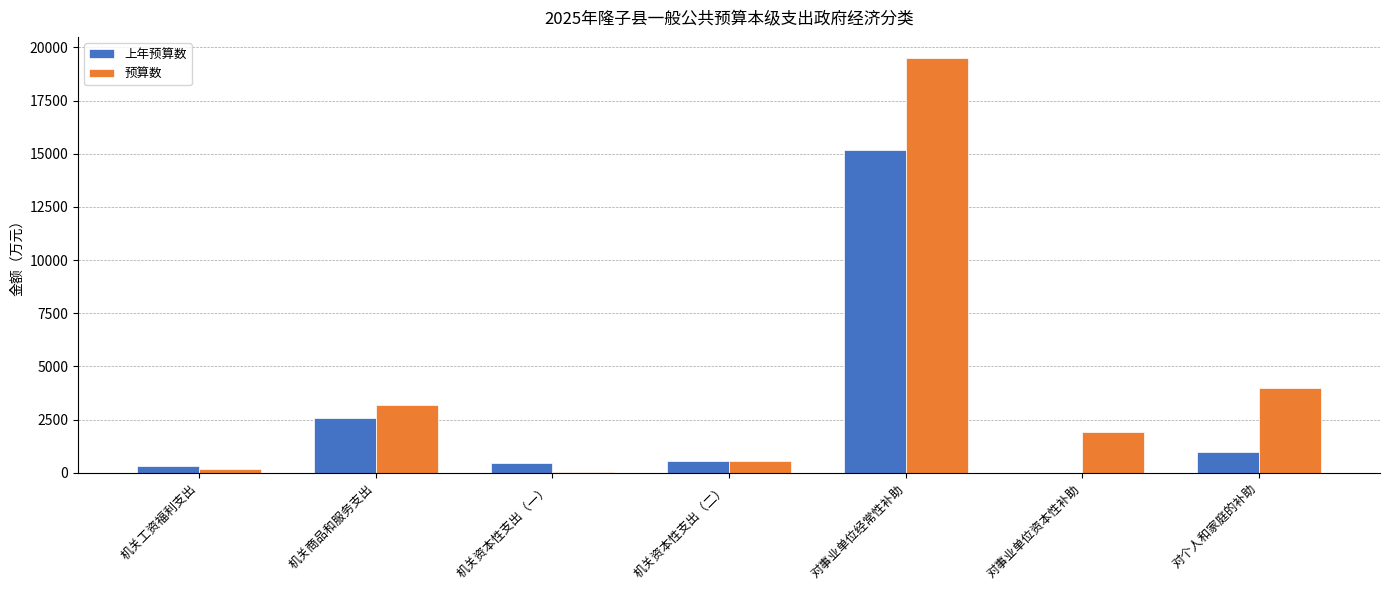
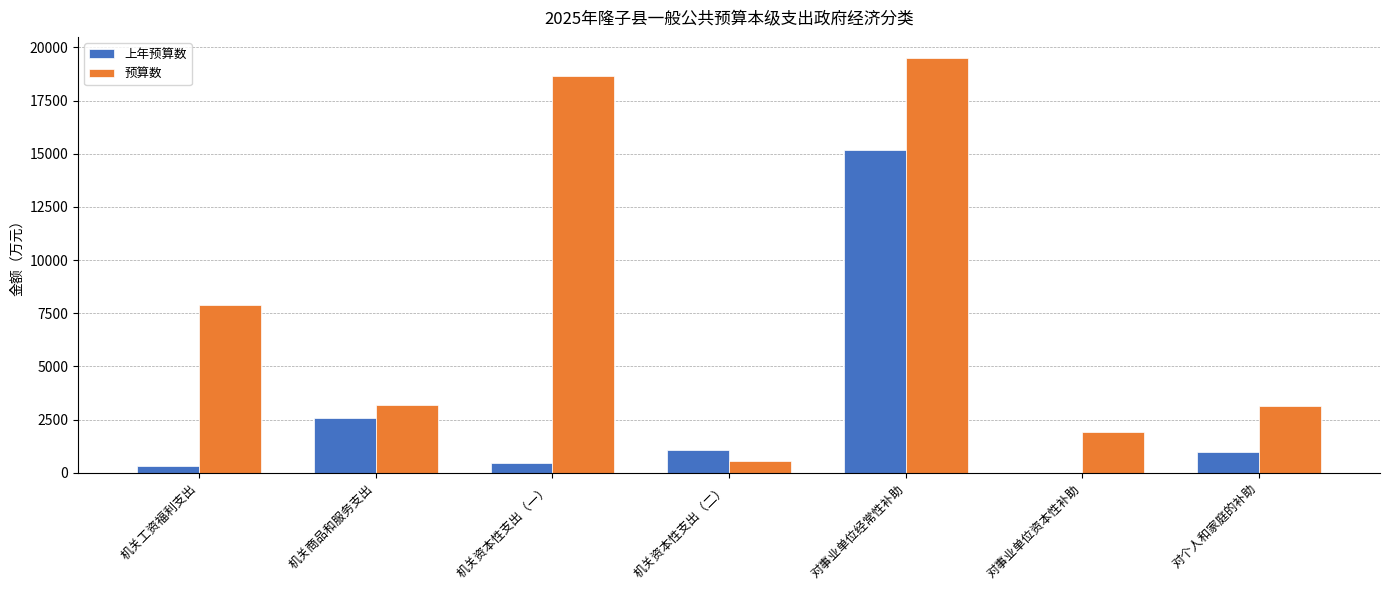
预算数, 机关工资福利支出: 200 -> 7900
预算数, 机关资本性支出（一）: 0 -> 18700
上年预算数, 机关资本性支出（二）: 600 -> 1100
预算数, 对个人和家庭的补助: 4000 -> 3100
